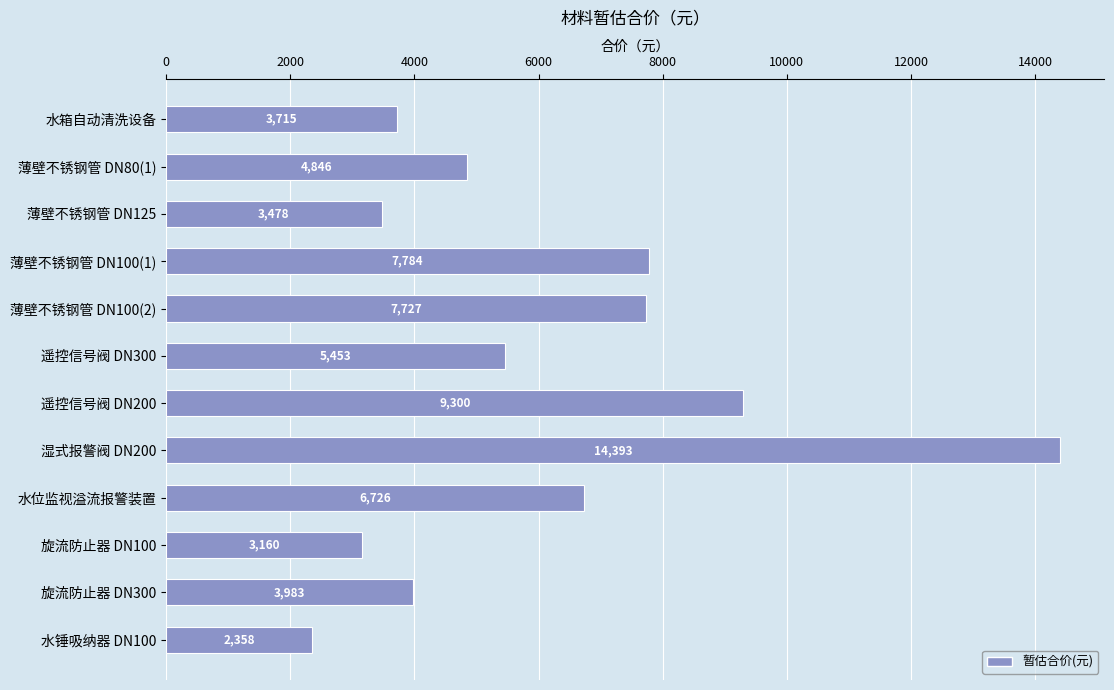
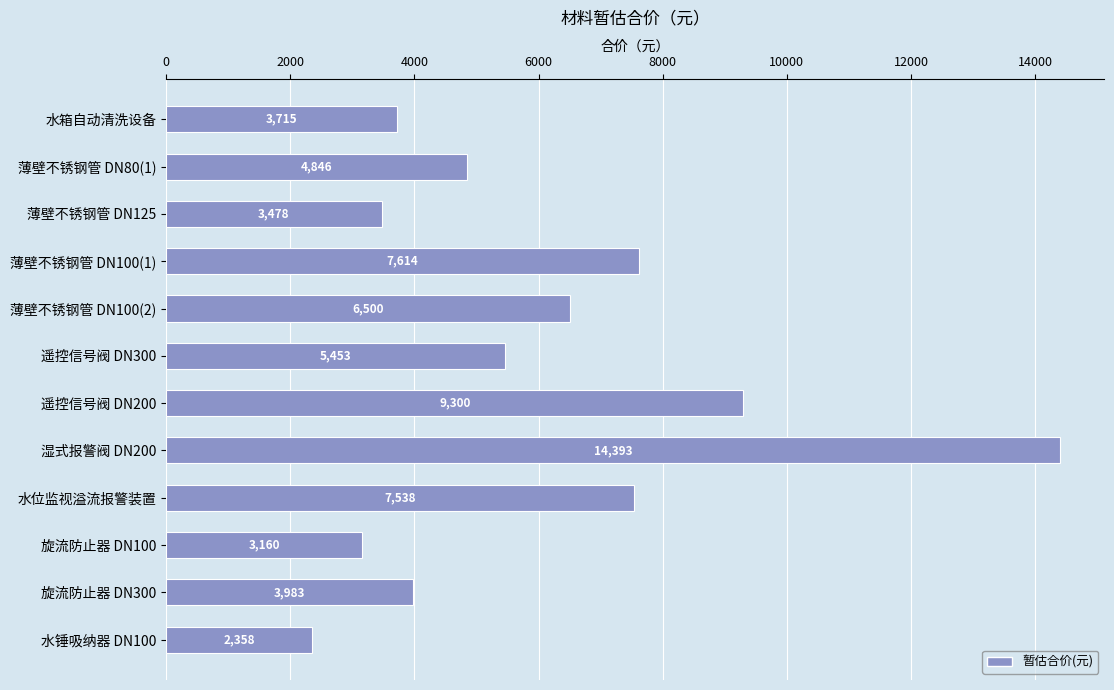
薄壁不锈钢管 DN100(1): 7,784 -> 7,614
薄壁不锈钢管 DN100(2): 7,727 -> 6,500
水位监视溢流报警装置: 6,726 -> 7,538
